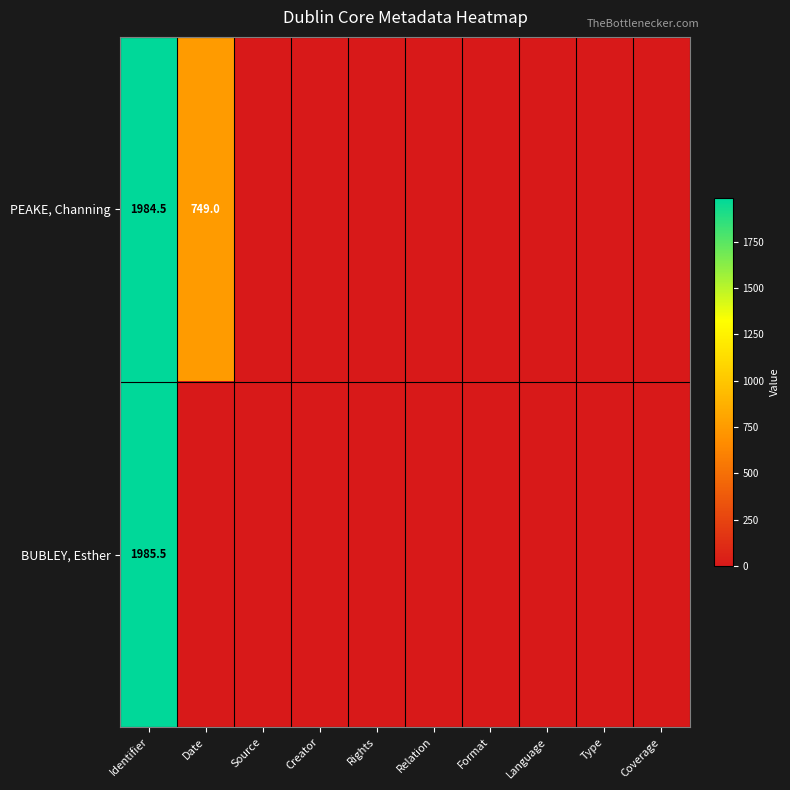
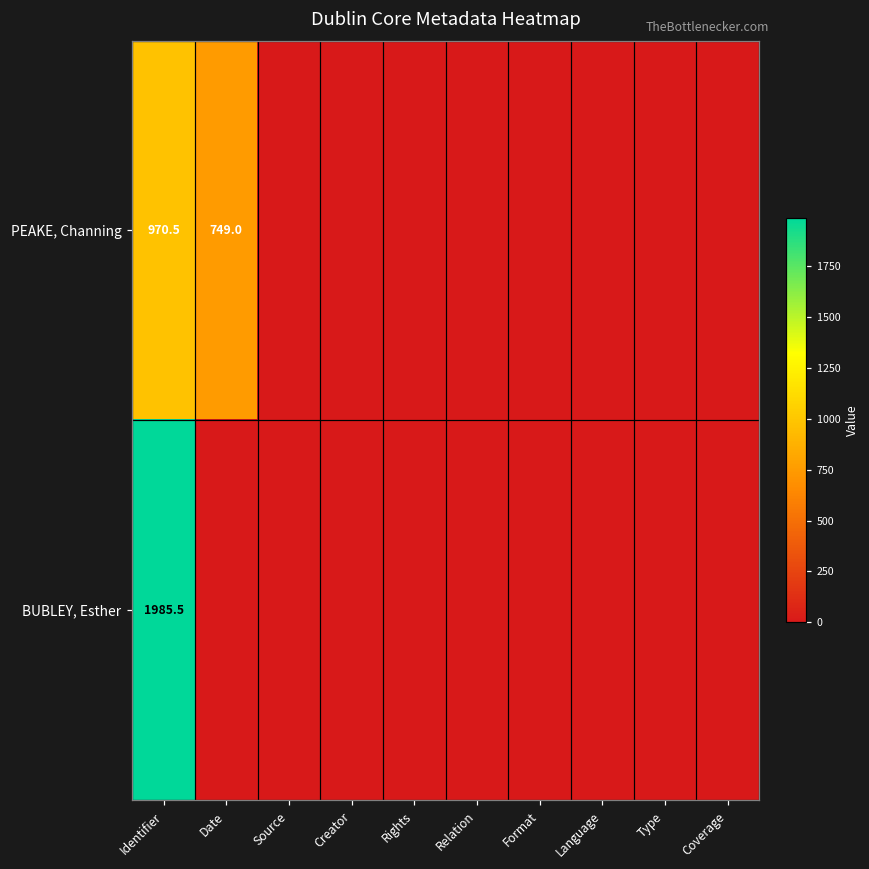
PEAKE, Channing, Identifier: 1984.5 -> 970.5
